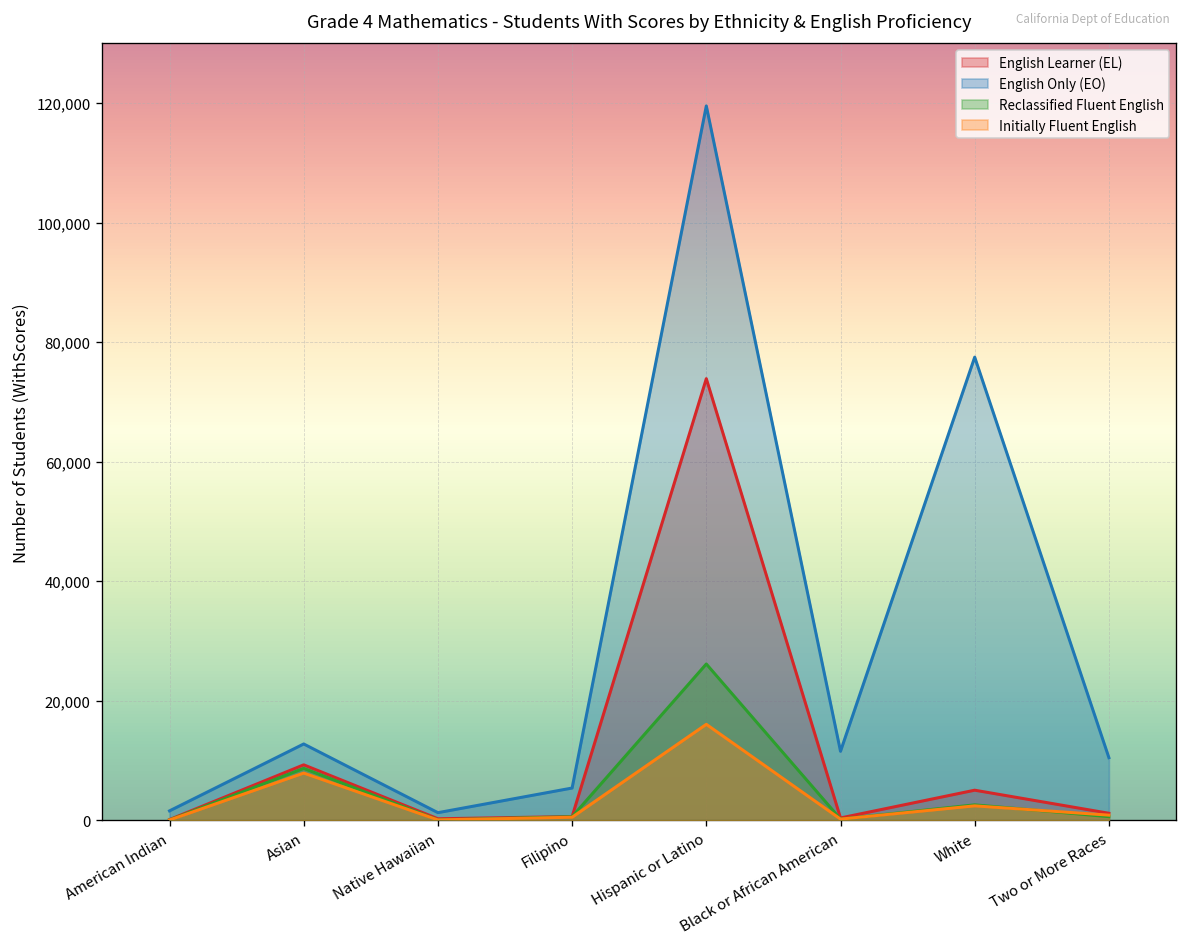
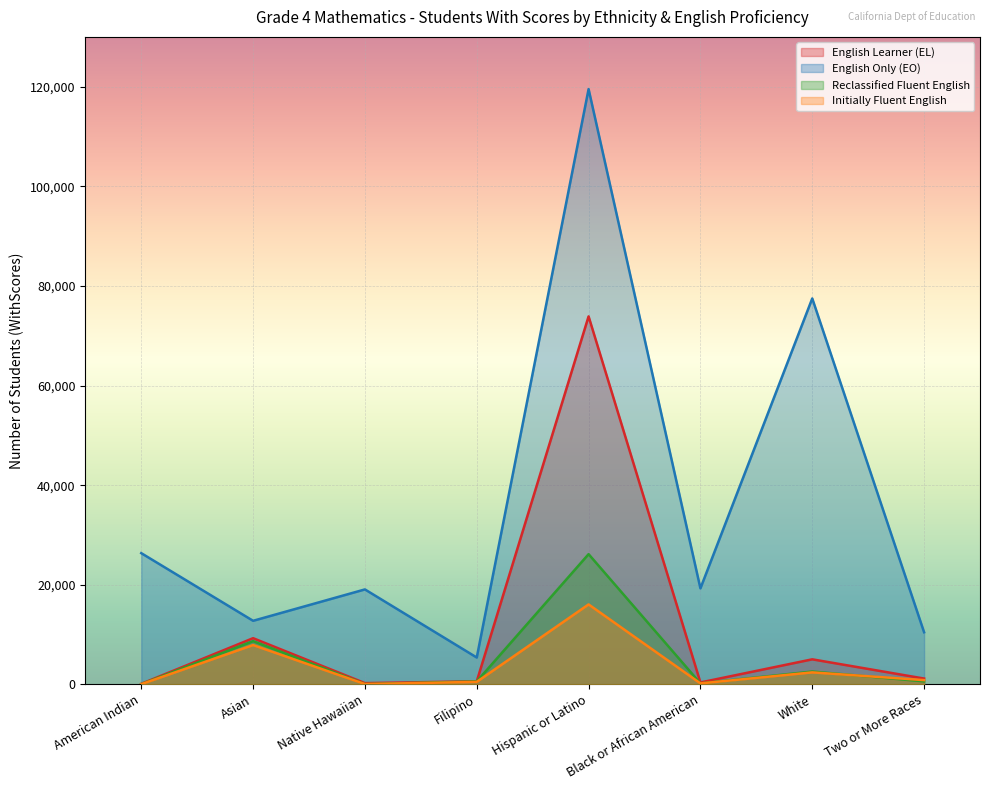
English Only (EO), American Indian: 2,000 -> 26,000
English Only (EO), Native Hawaiian: 1,000 -> 19,000
English Only (EO), Black or African American: 12,000 -> 19,000
